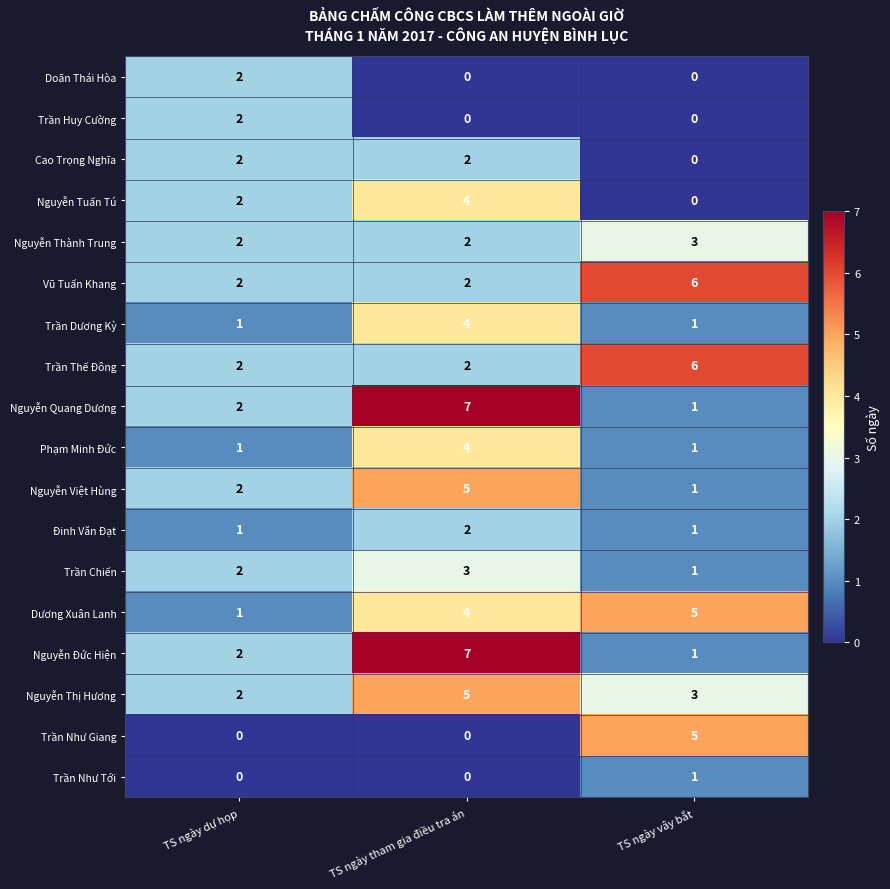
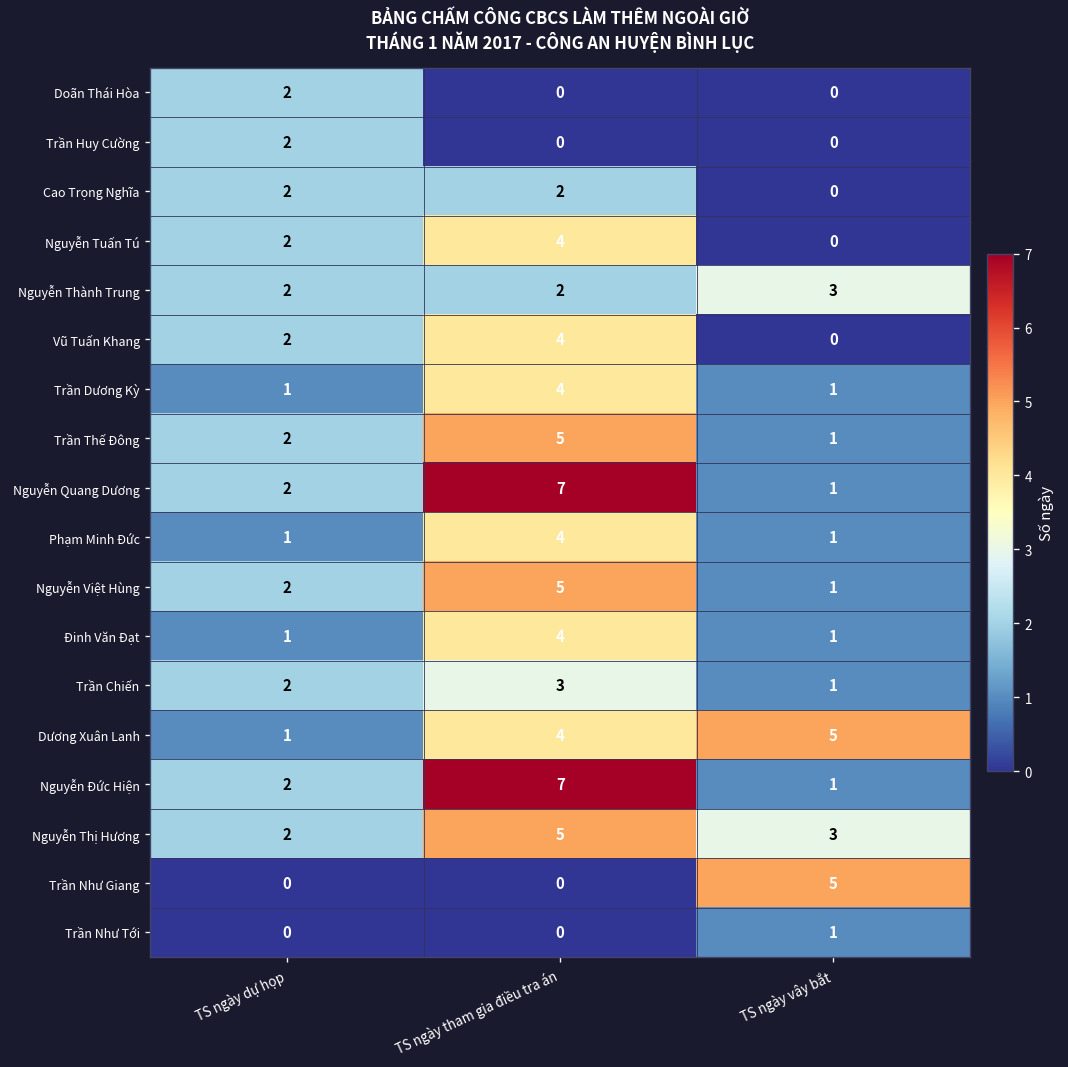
Vũ Tuấn Khang, TS ngày tham gia điều tra án: 2 -> 4
Vũ Tuấn Khang, TS ngày vây bắt: 6 -> 0
Trần Thế Đông, TS ngày tham gia điều tra án: 2 -> 5
Trần Thế Đông, TS ngày vây bắt: 6 -> 1
Đinh Văn Đạt, TS ngày tham gia điều tra án: 2 -> 4
